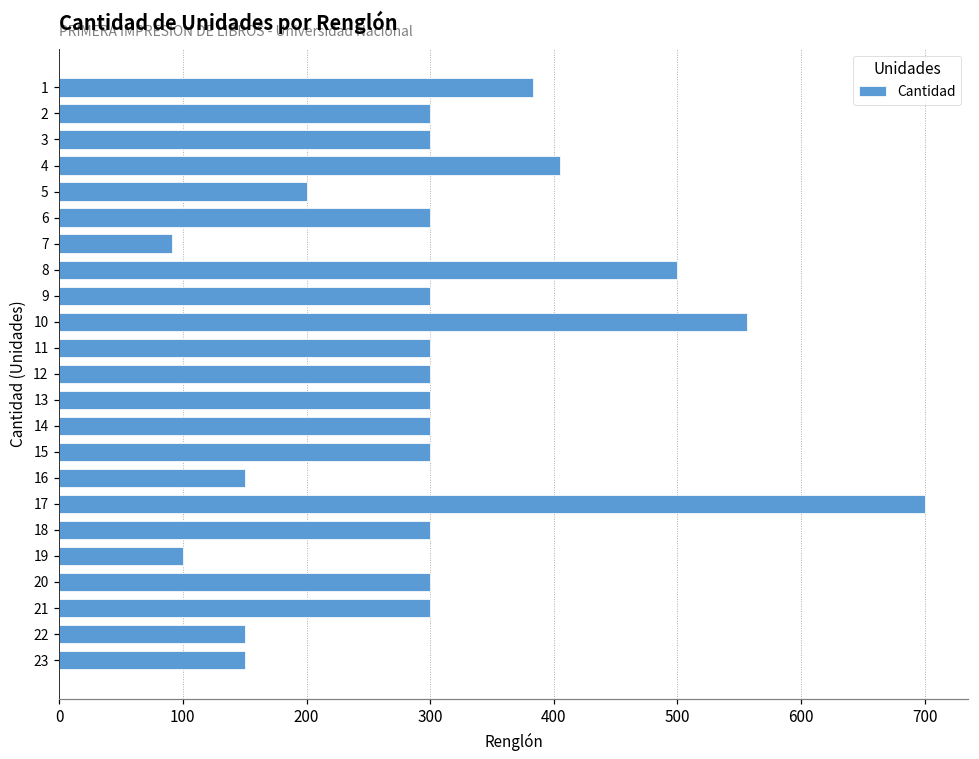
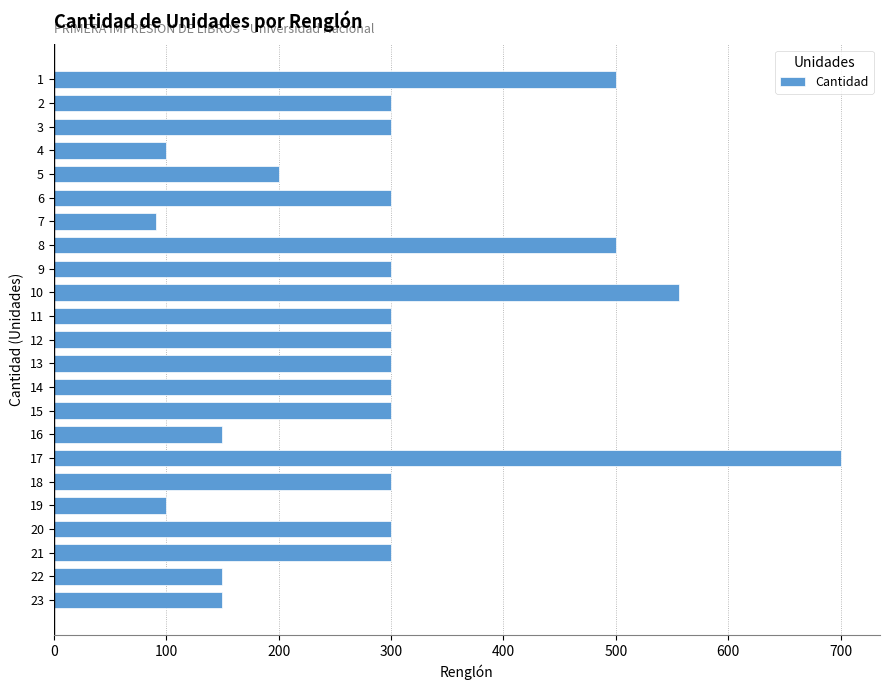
1: 383 -> 500
4: 405 -> 100
